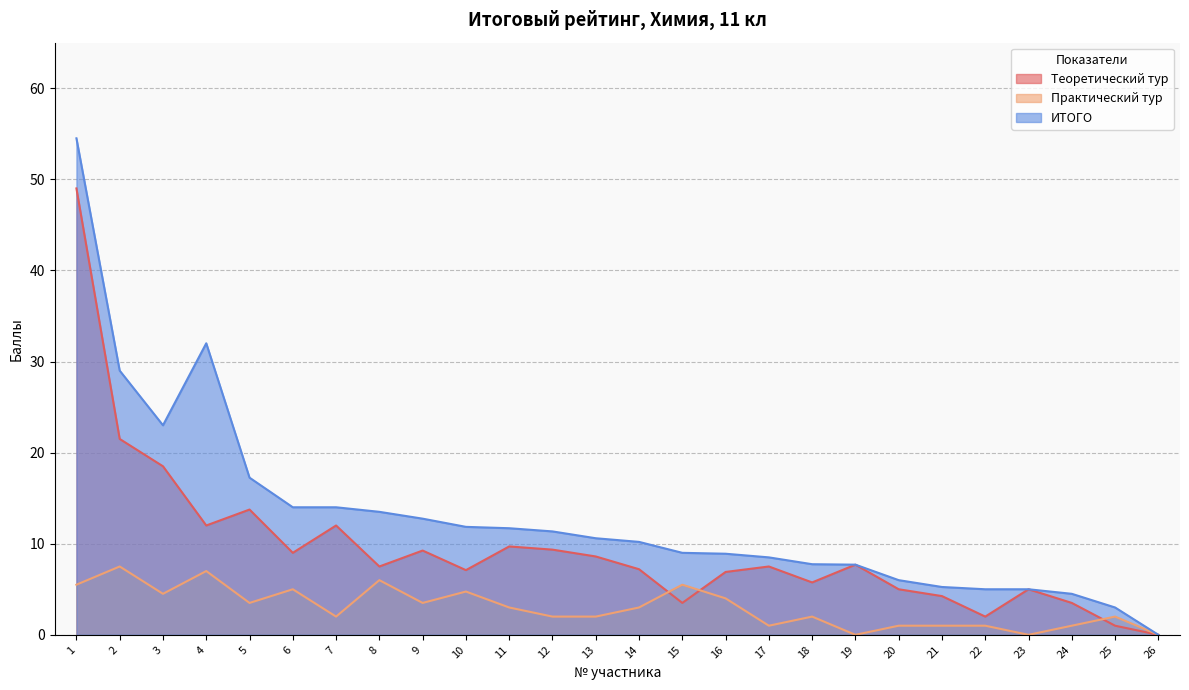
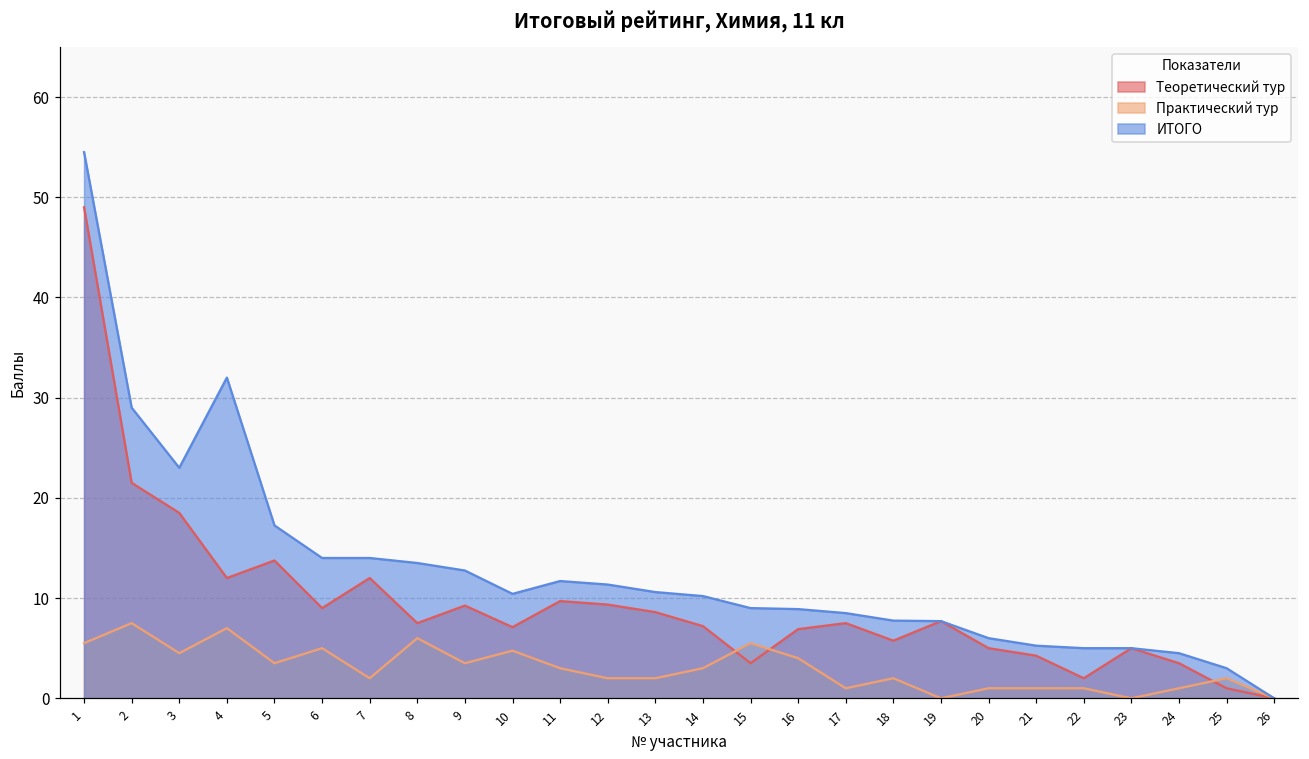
ИТОГО, 10: 12 -> 10
